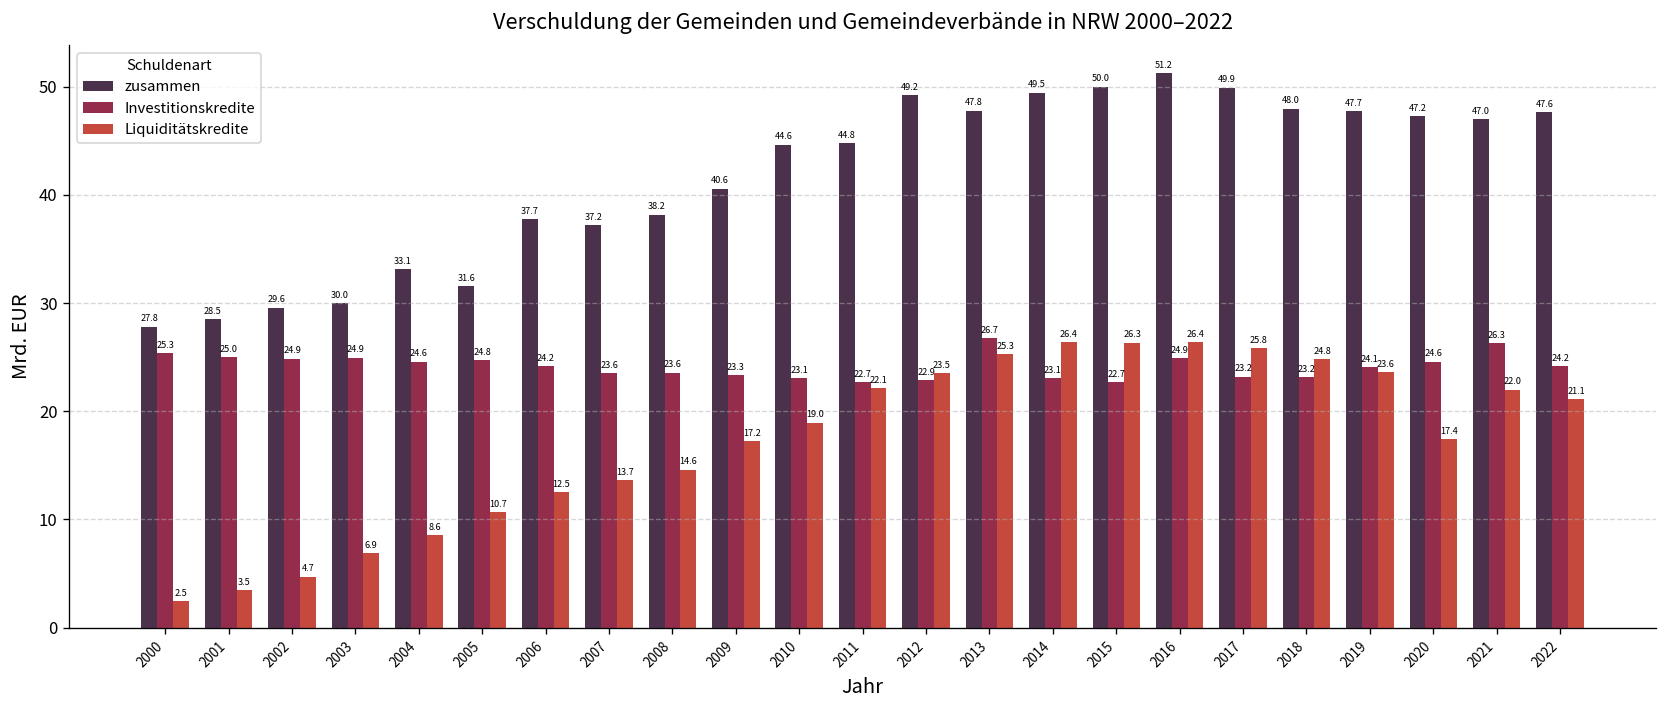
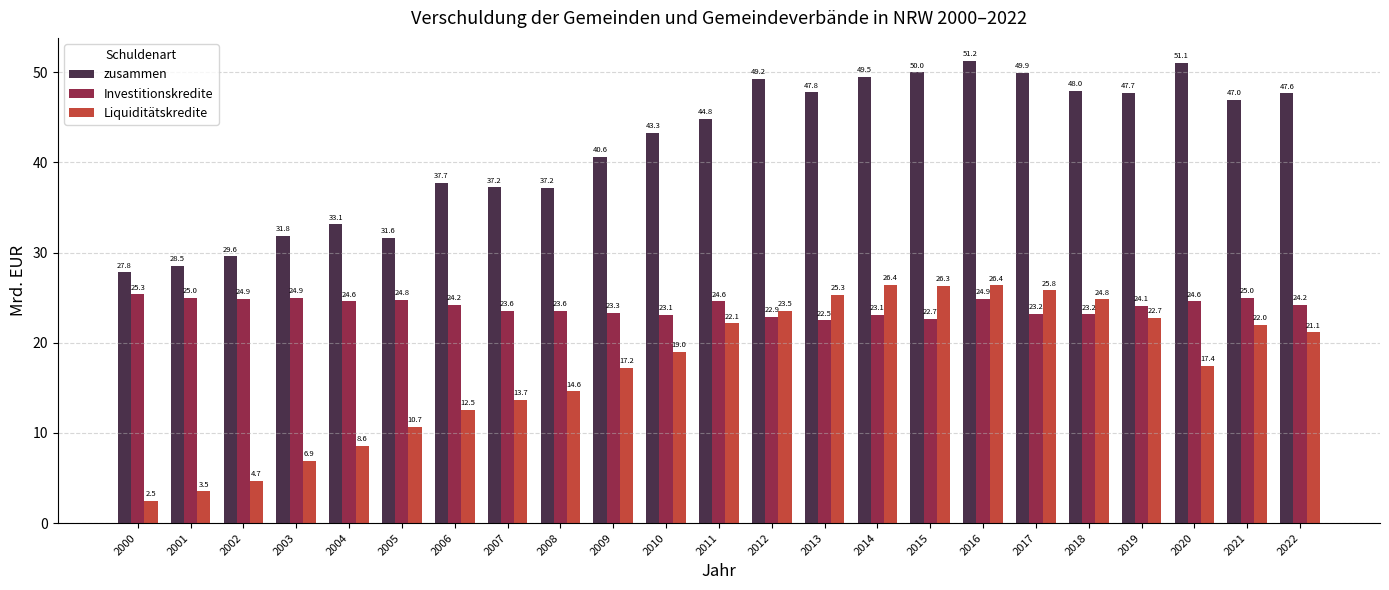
zusammen, 2003: 30.0 -> 31.8
zusammen, 2008: 38.2 -> 37.2
zusammen, 2010: 44.6 -> 43.3
Investitionskredite, 2011: 22.7 -> 24.6
Investitionskredite, 2013: 26.7 -> 22.5
Liquiditätskredite, 2019: 23.6 -> 22.7
zusammen, 2020: 47.2 -> 51.1
Investitionskredite, 2021: 26.3 -> 25.0
